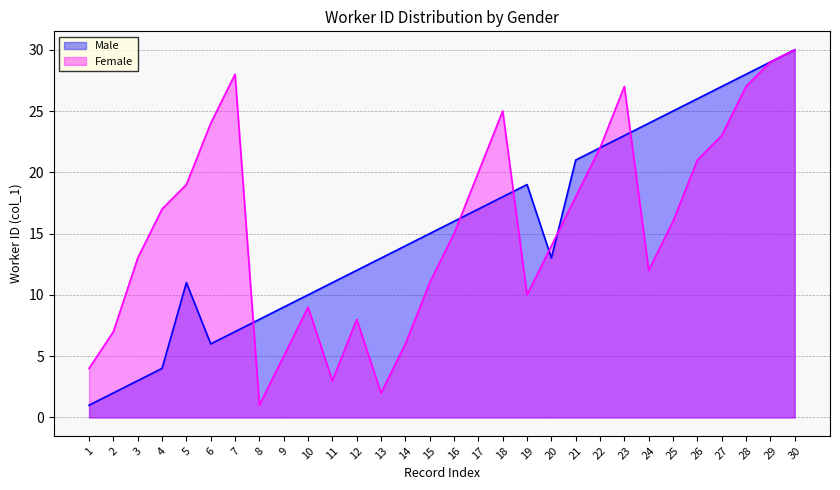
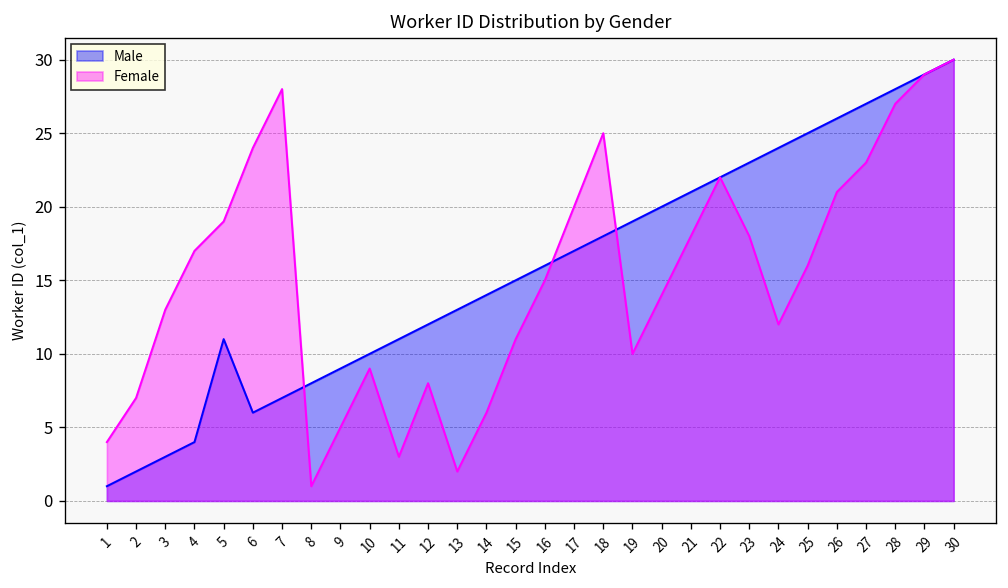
Male, 20: 13 -> 20
Female, 23: 27 -> 18
